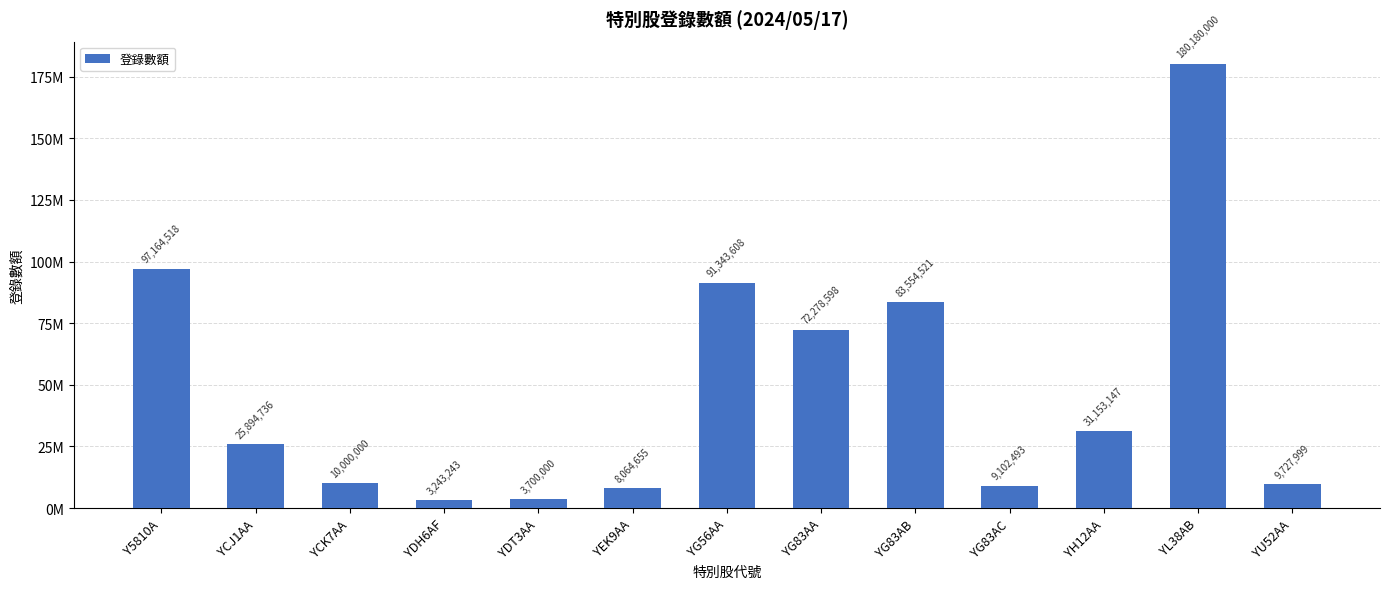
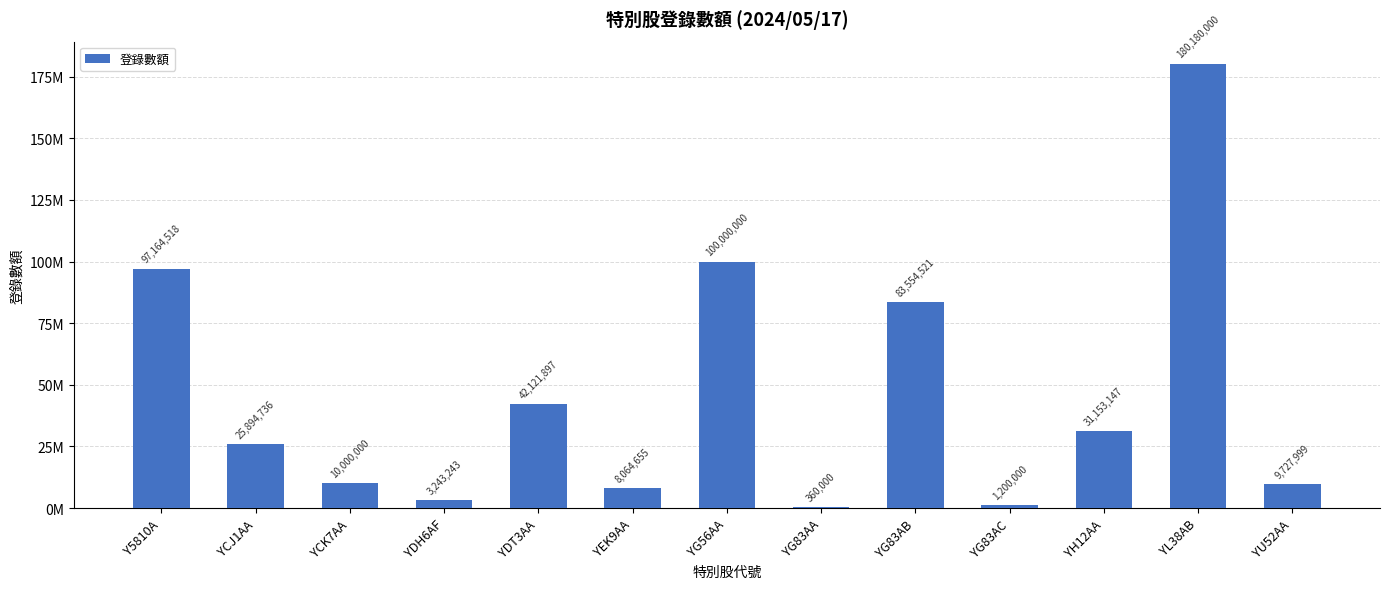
YDT3AA: 3,700,000 -> 42,121,897
YG56AA: 91,343,608 -> 100,000,000
YG83AA: 72,278,598 -> 360,000
YG83AC: 9,102,493 -> 1,200,000
